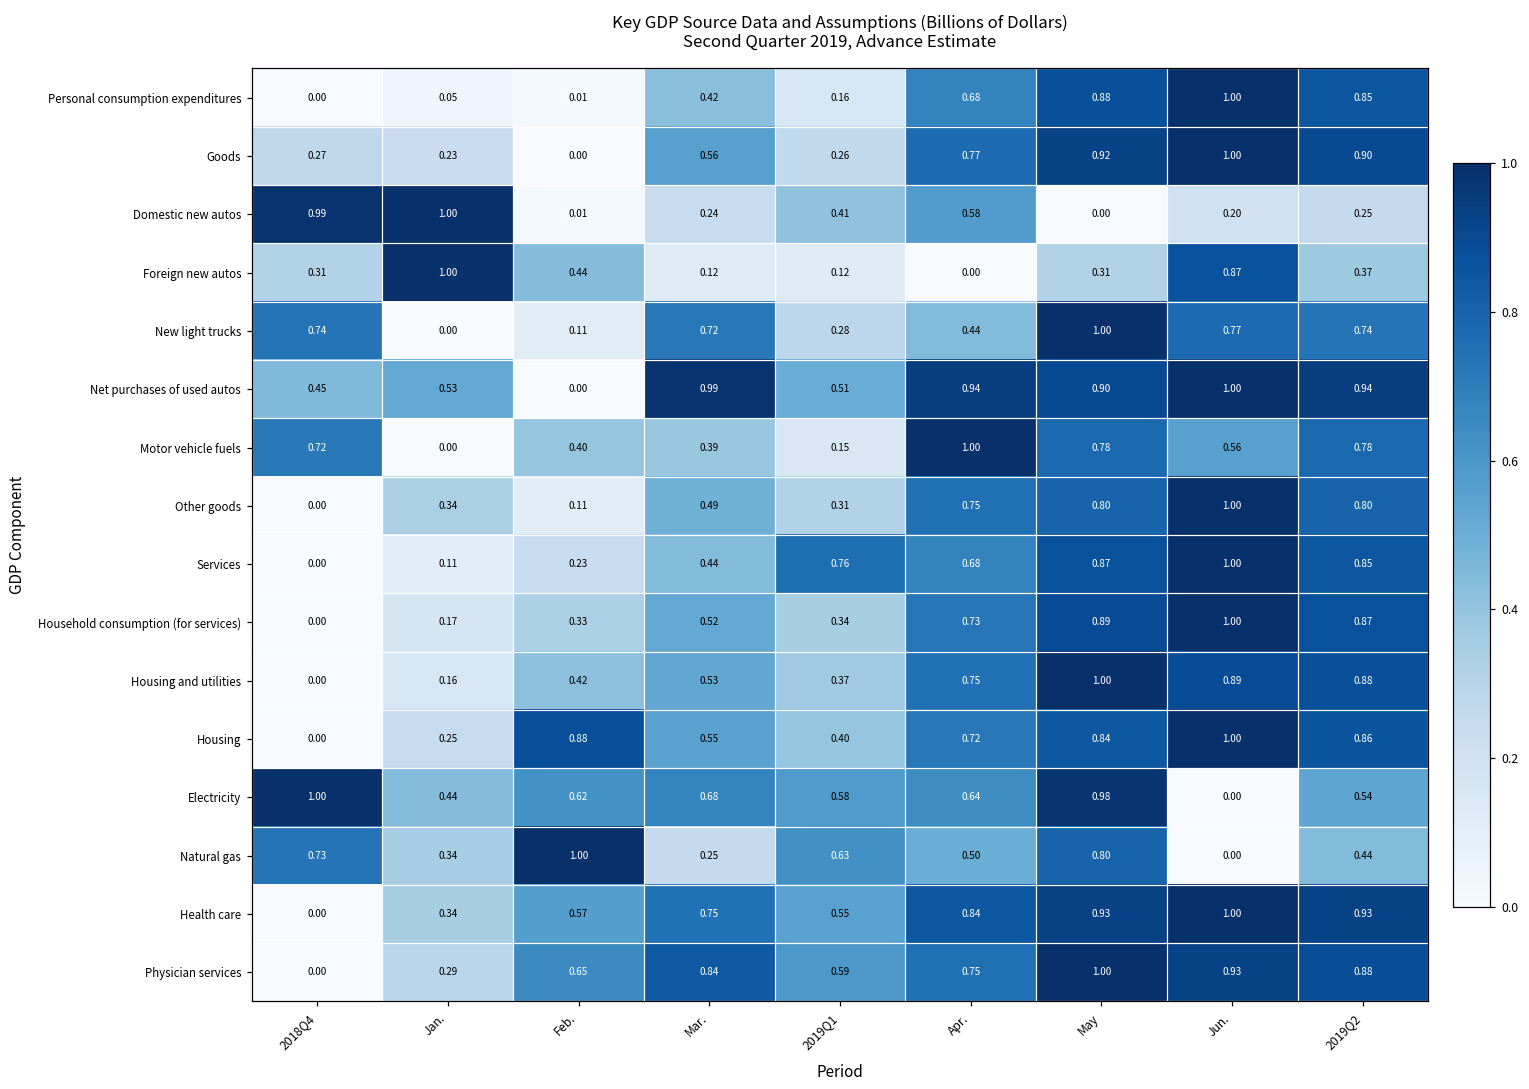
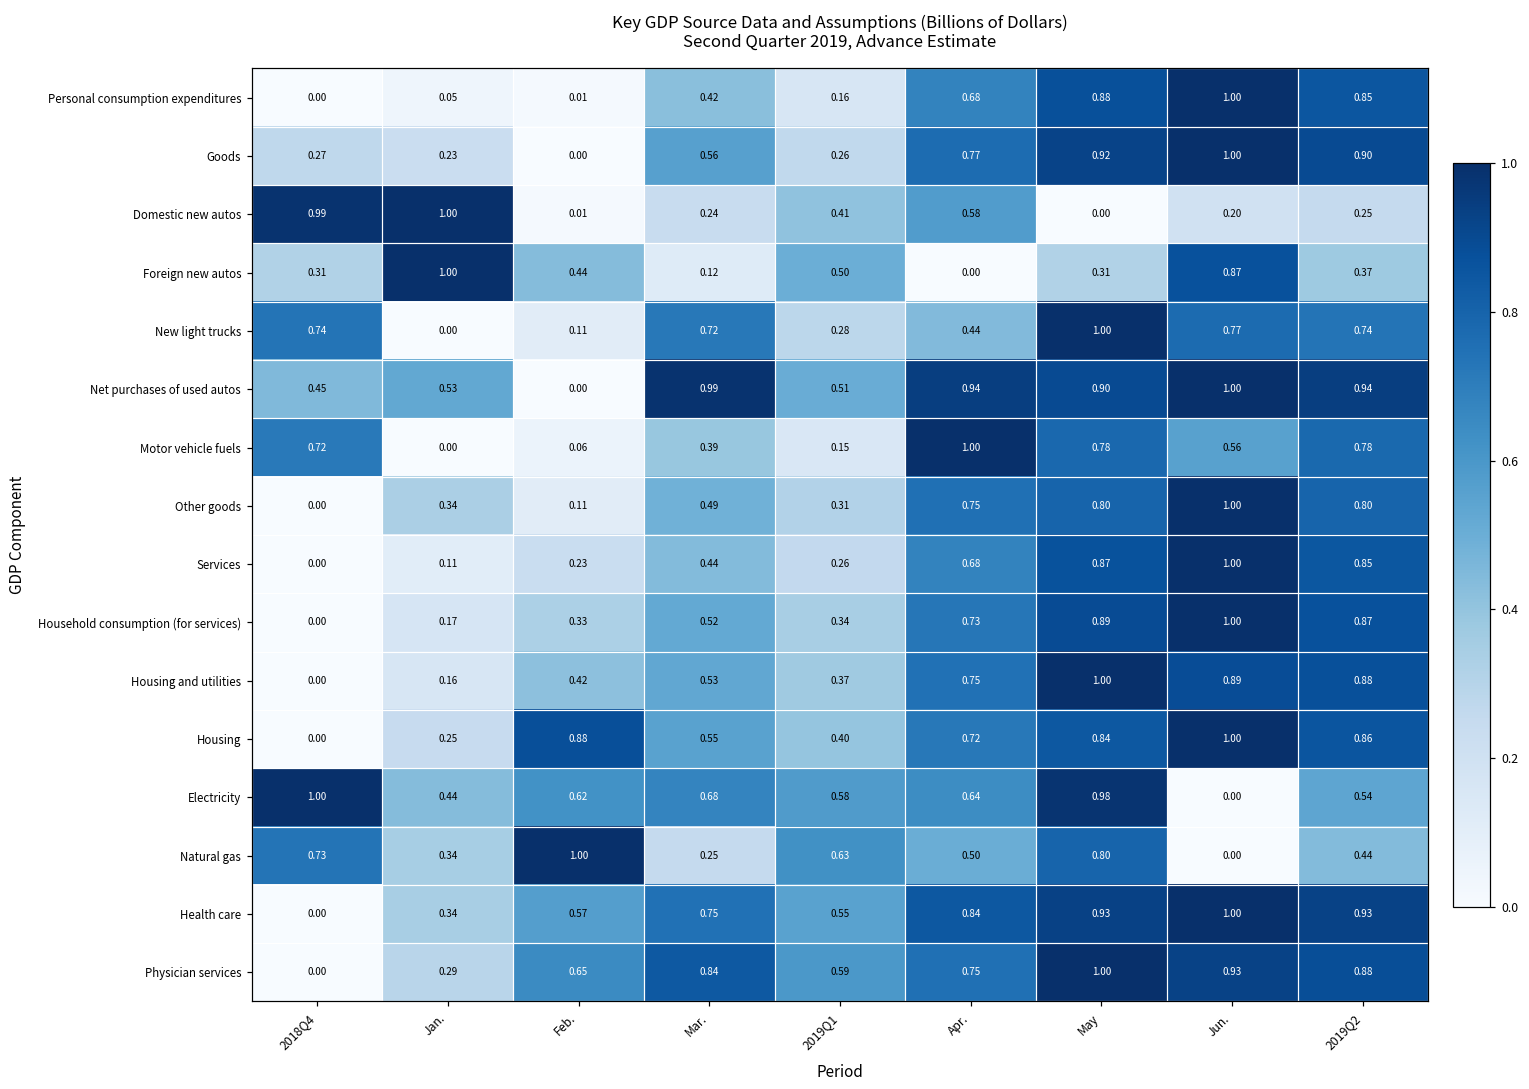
Foreign new autos, 2019Q1: 0.12 -> 0.50
Motor vehicle fuels, Feb.: 0.40 -> 0.06
Services, 2019Q1: 0.76 -> 0.26
